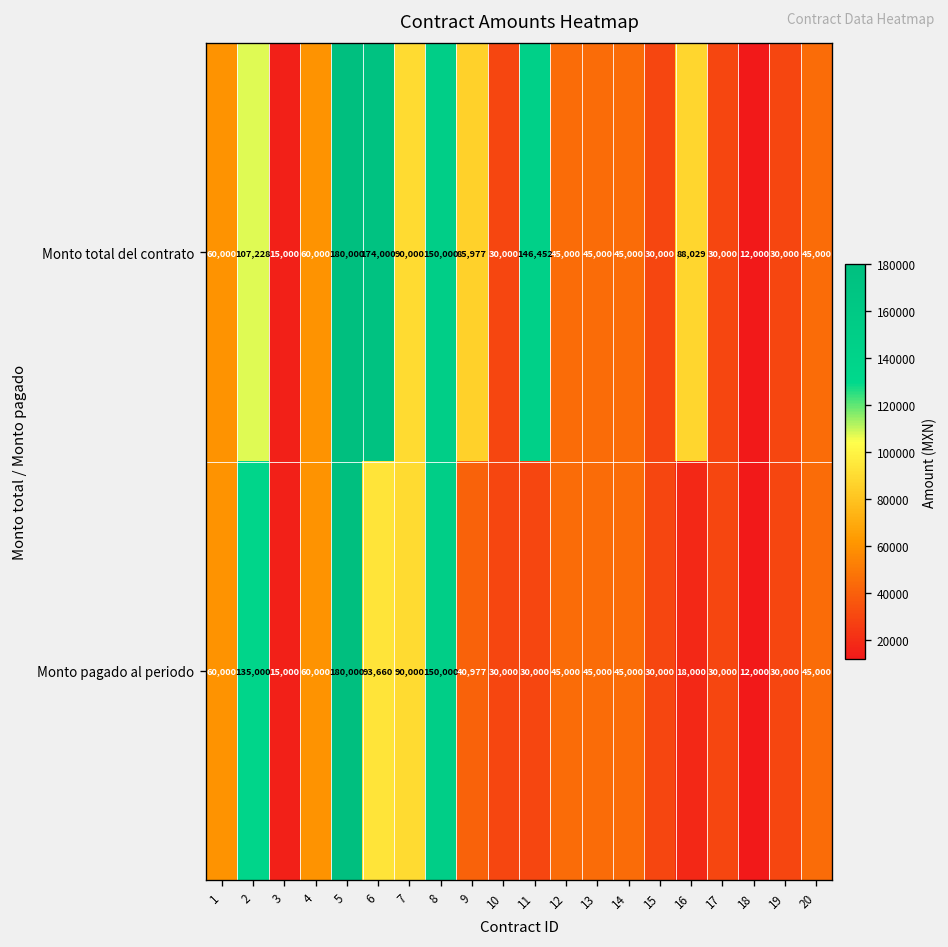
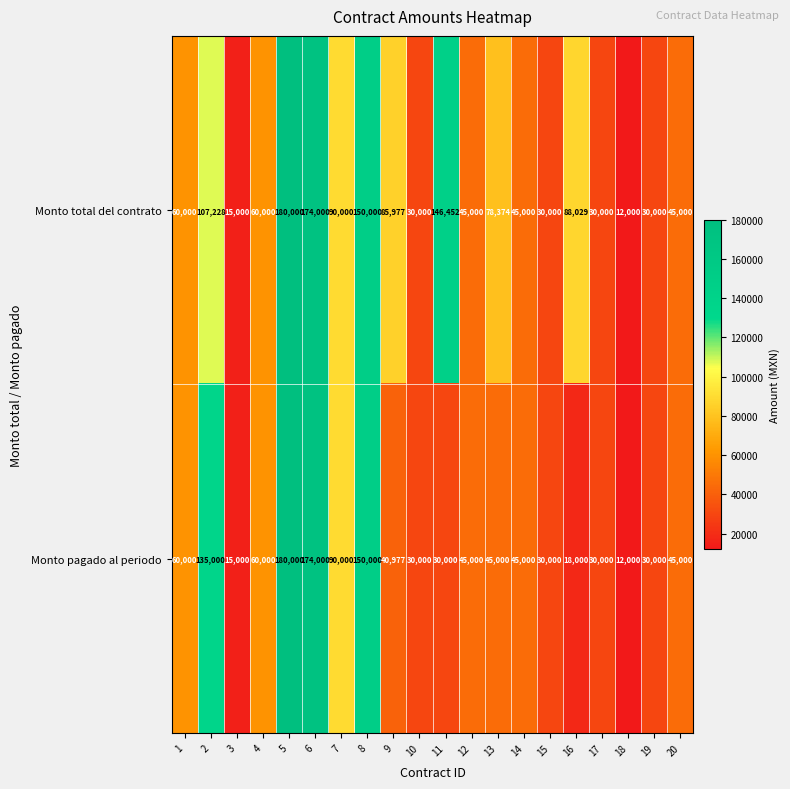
Monto total del contrato, 13: 45,000 -> 78,374
Monto pagado al periodo, 6: 93,660 -> 174,000
